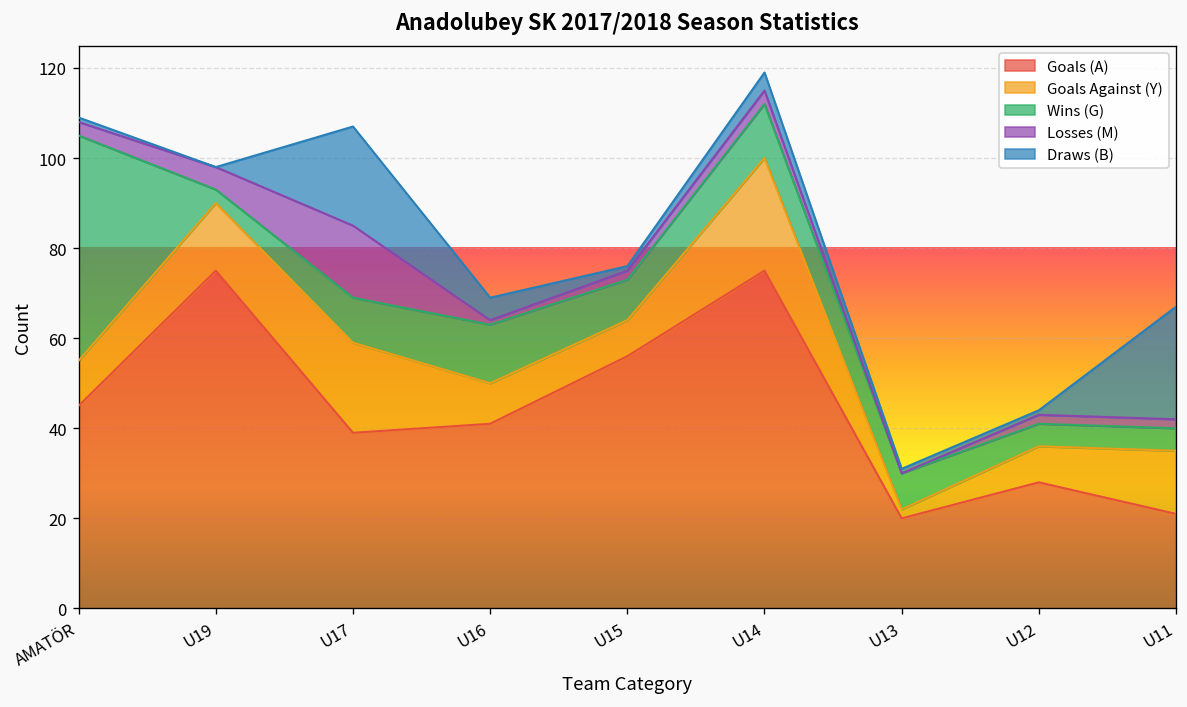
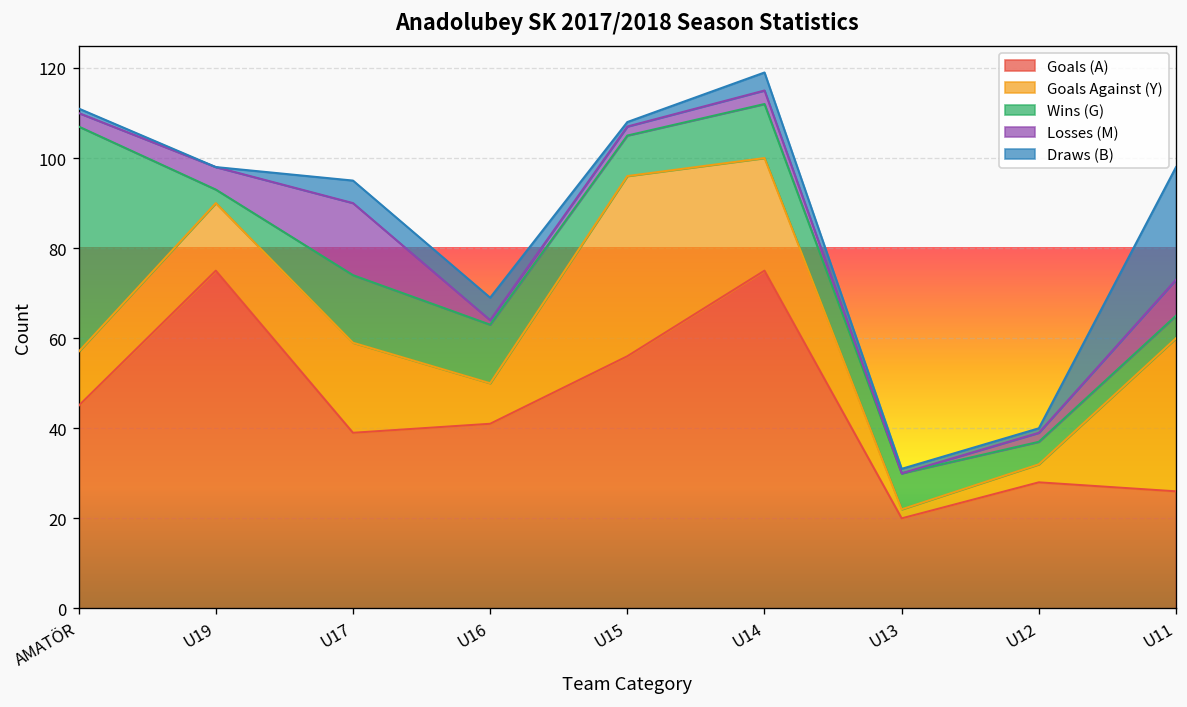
Goals Against (Y), AMATÖR: 10 -> 12
Wins (G), U17: 10 -> 15
Draws (B), U17: 22 -> 5
Goals Against (Y), U15: 8 -> 40
Goals Against (Y), U12: 8 -> 4
Goals (A), U11: 21 -> 26
Goals Against (Y), U11: 14 -> 34
Losses (M), U11: 2 -> 8
